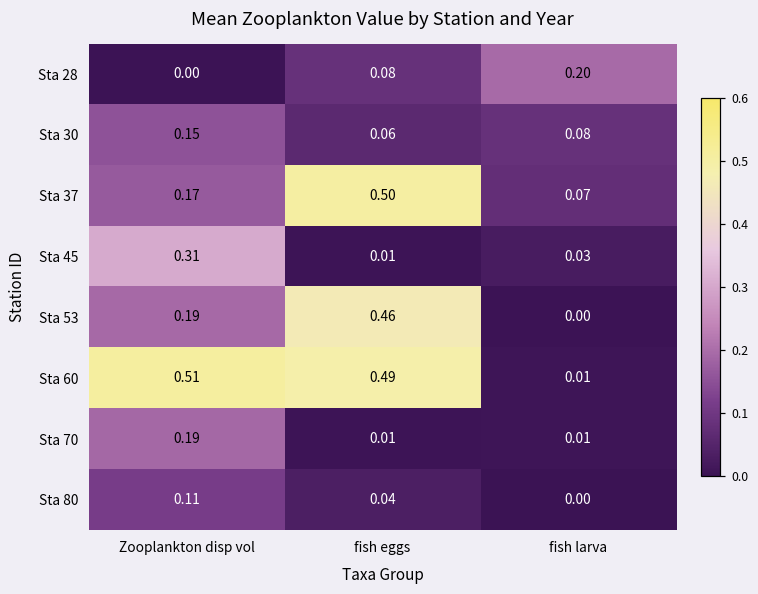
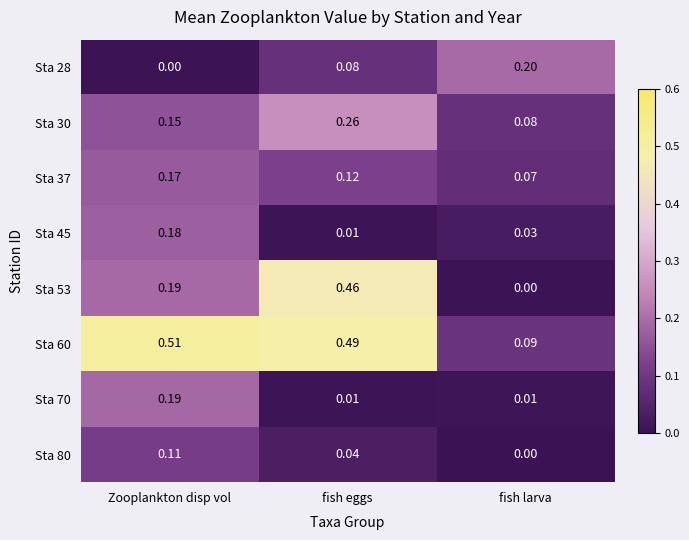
Sta 30, fish eggs: 0.06 -> 0.26
Sta 37, fish eggs: 0.50 -> 0.12
Sta 45, Zooplankton disp vol: 0.31 -> 0.18
Sta 60, fish larva: 0.01 -> 0.09
